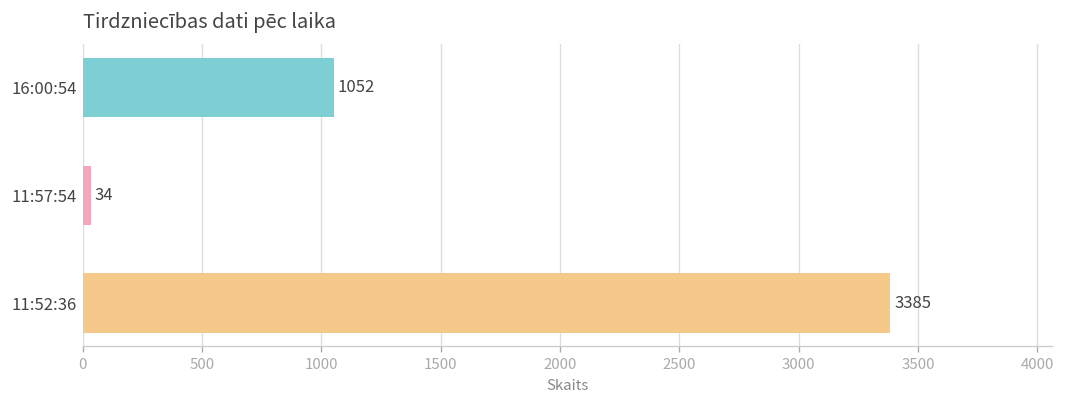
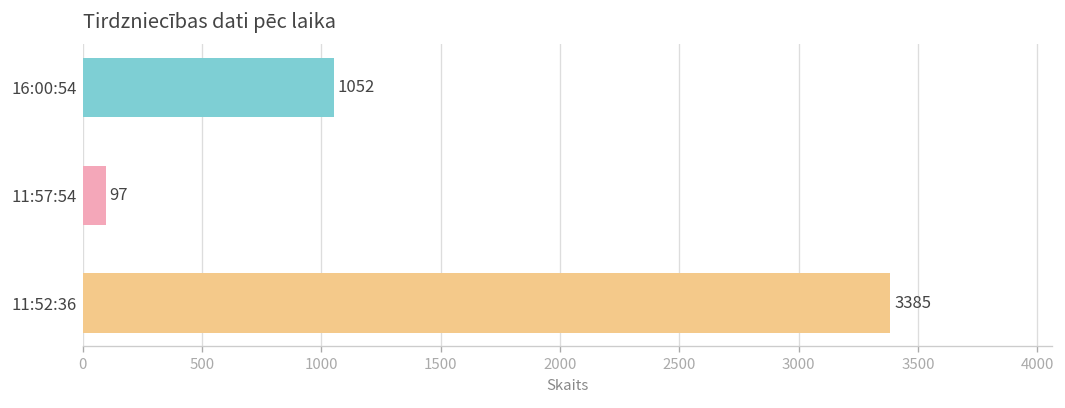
11:57:54: 34 -> 97
